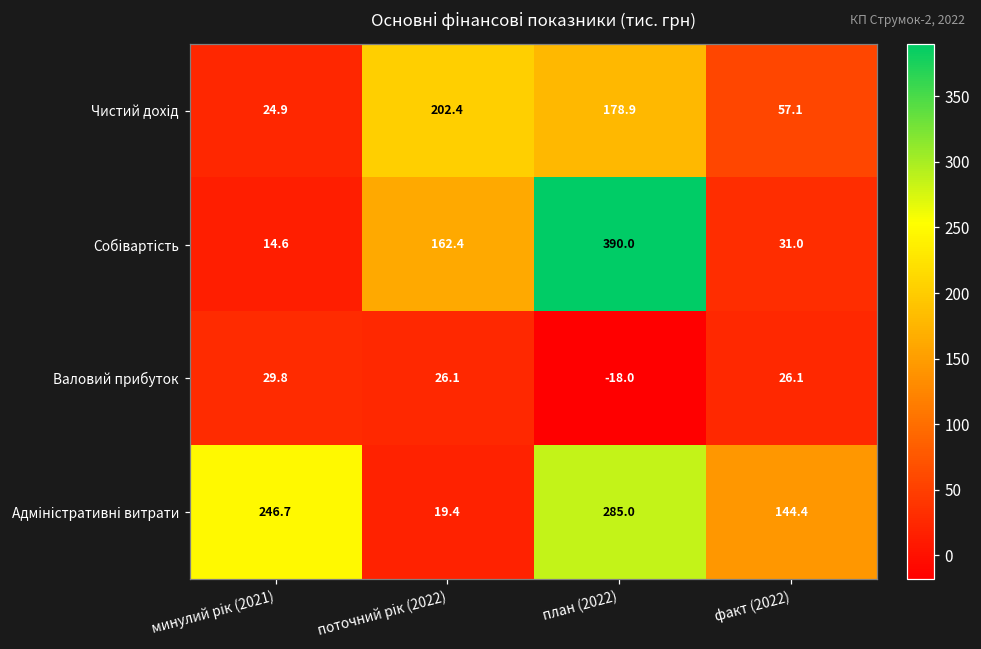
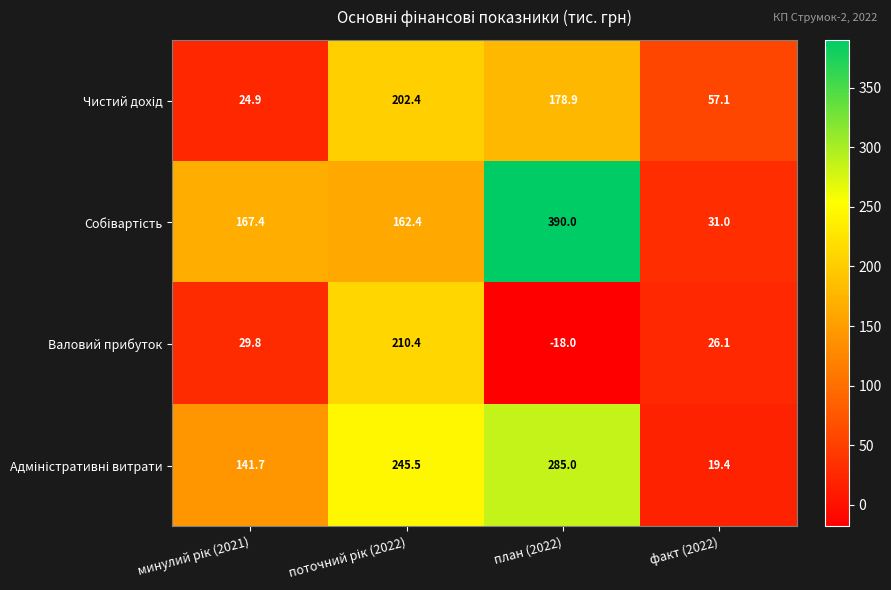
Собівартість, минулий рік (2021): 14.6 -> 167.4
Валовий прибуток, поточний рік (2022): 26.1 -> 210.4
Адміністративні витрати, минулий рік (2021): 246.7 -> 141.7
Адміністративні витрати, поточний рік (2022): 19.4 -> 245.5
Адміністративні витрати, факт (2022): 144.4 -> 19.4
